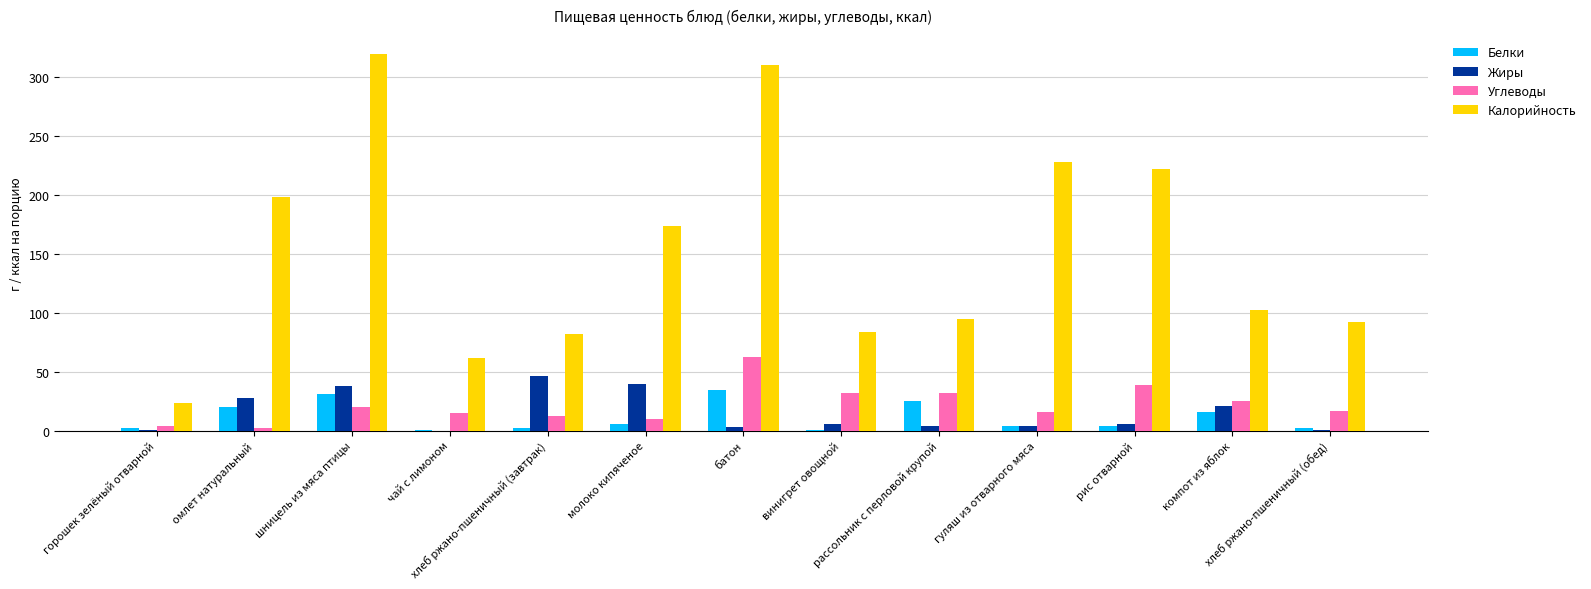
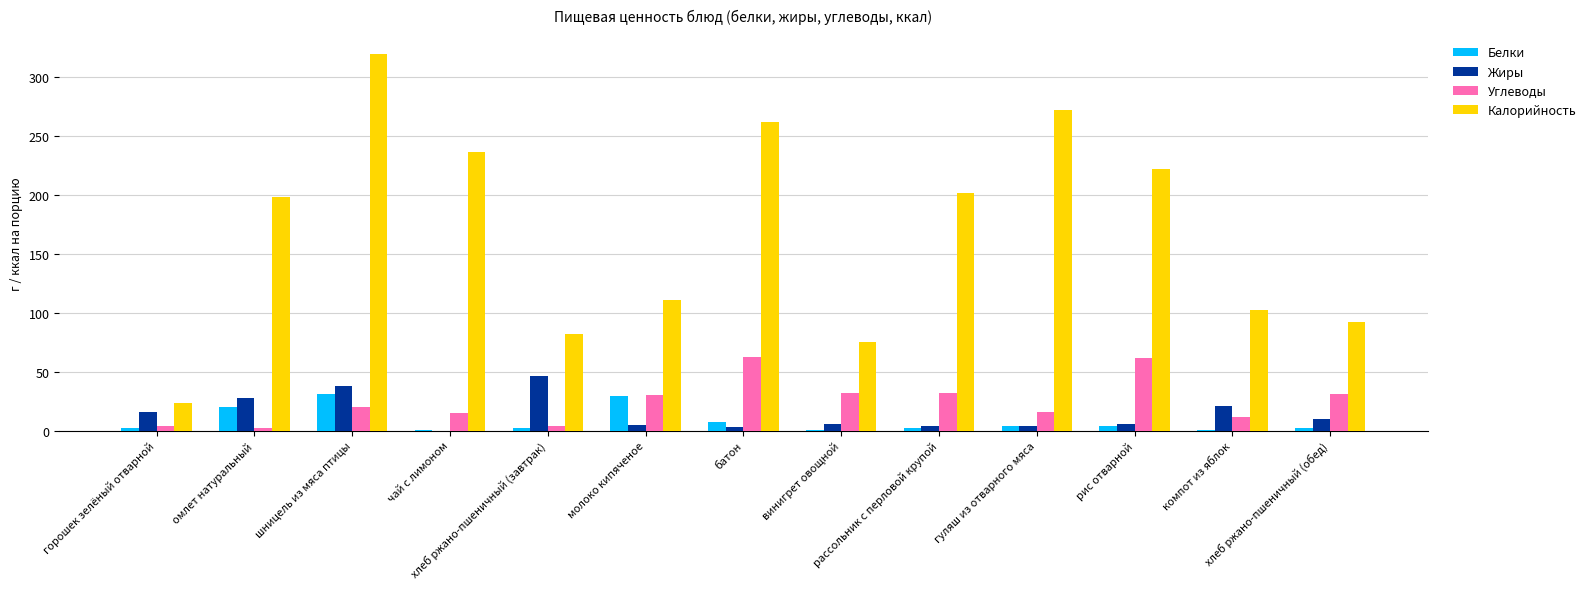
Жиры, горошек зелёный отварной: 0 -> 16
Калорийность, чай с лимоном: 62 -> 236
Углеводы, хлеб ржано-пшеничный (завтрак): 13 -> 4
Белки, молоко кипяченое: 6 -> 29
Жиры, молоко кипяченое: 39 -> 5
Углеводы, молоко кипяченое: 10 -> 31
Калорийность, молоко кипяченое: 174 -> 111
Белки, батон: 34 -> 8
Калорийность, батон: 310 -> 262
Калорийность, винигрет овощной: 84 -> 75
Белки, рассольник с перловой крупой: 26 -> 2
Калорийность, рассольник с перловой крупой: 95 -> 202
Калорийность, гуляш из отварного мяса: 228 -> 272
Углеводы, рис отварной: 39 -> 62
Белки, компот из яблок: 16 -> 0
Углеводы, компот из яблок: 25 -> 11
Жиры, хлеб ржано-пшеничный (обед): 0 -> 10
Углеводы, хлеб ржано-пшеничный (обед): 17 -> 31
